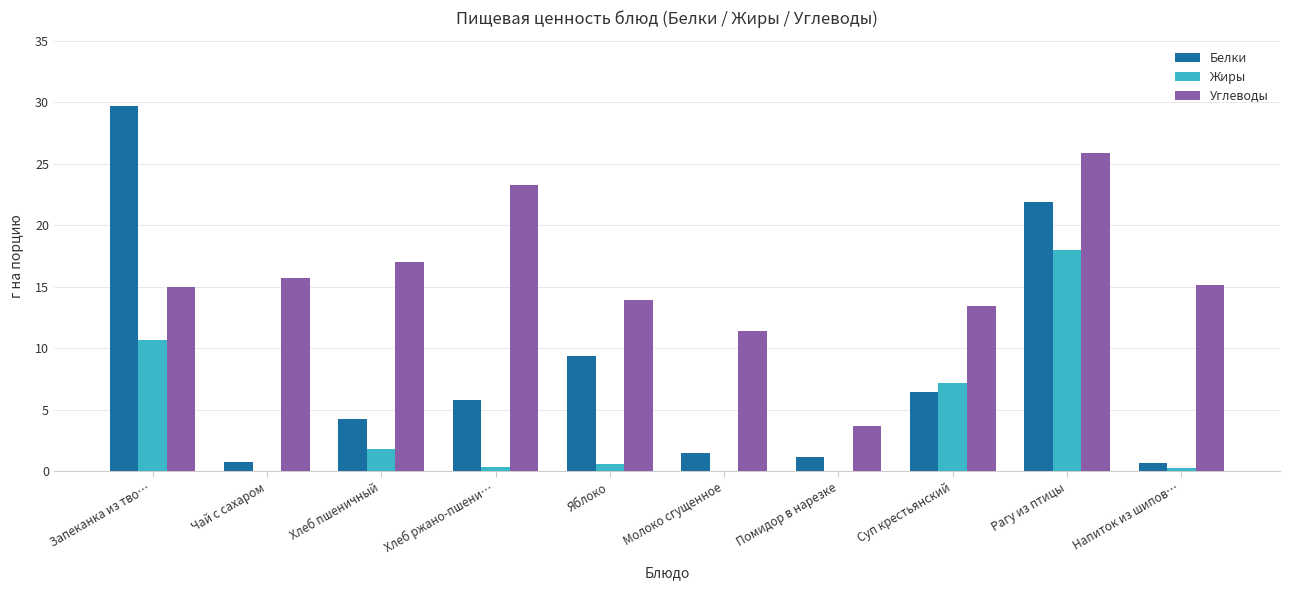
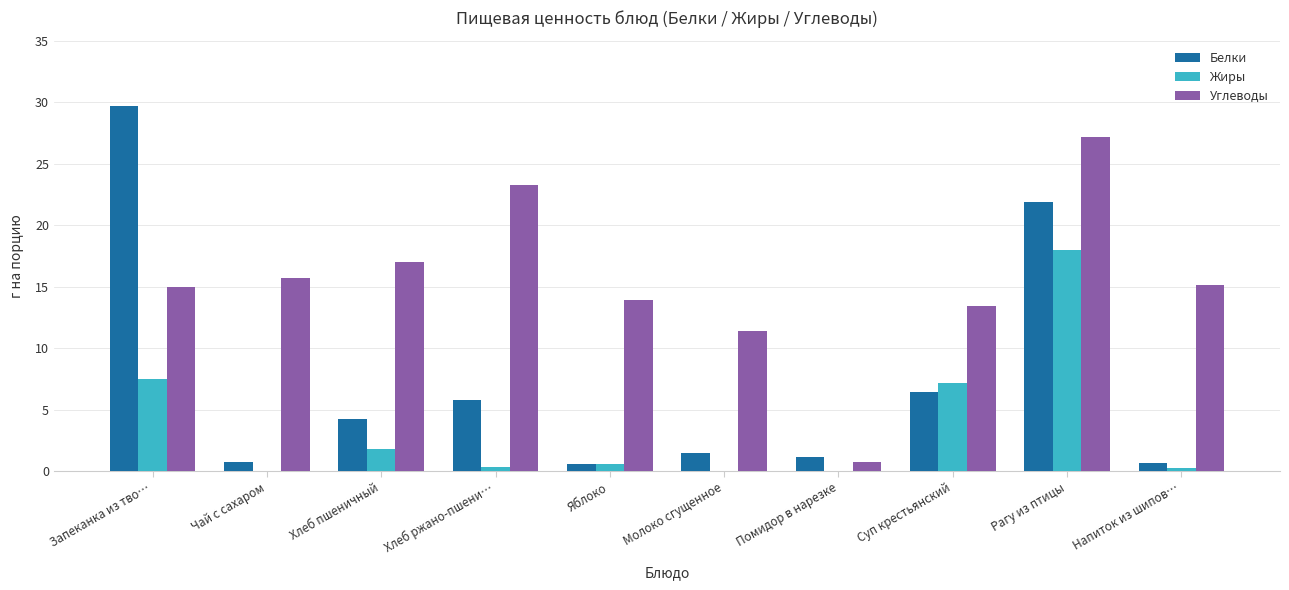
Жиры, Запеканка из тво…: 10.7 -> 7.5
Белки, Яблоко: 9.4 -> 0.6
Углеводы, Помидор в нарезке: 3.7 -> 0.8
Углеводы, Рагу из птицы: 25.9 -> 27.2
